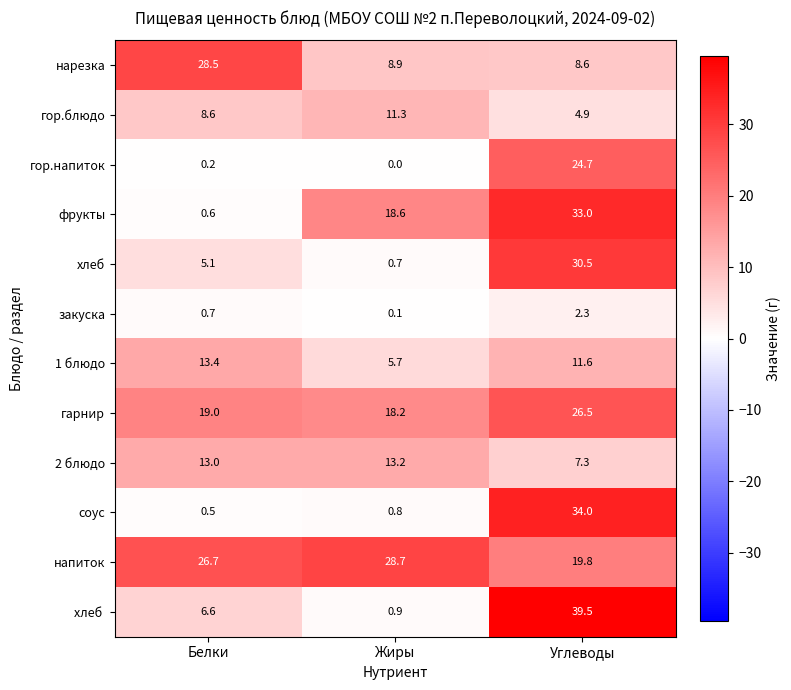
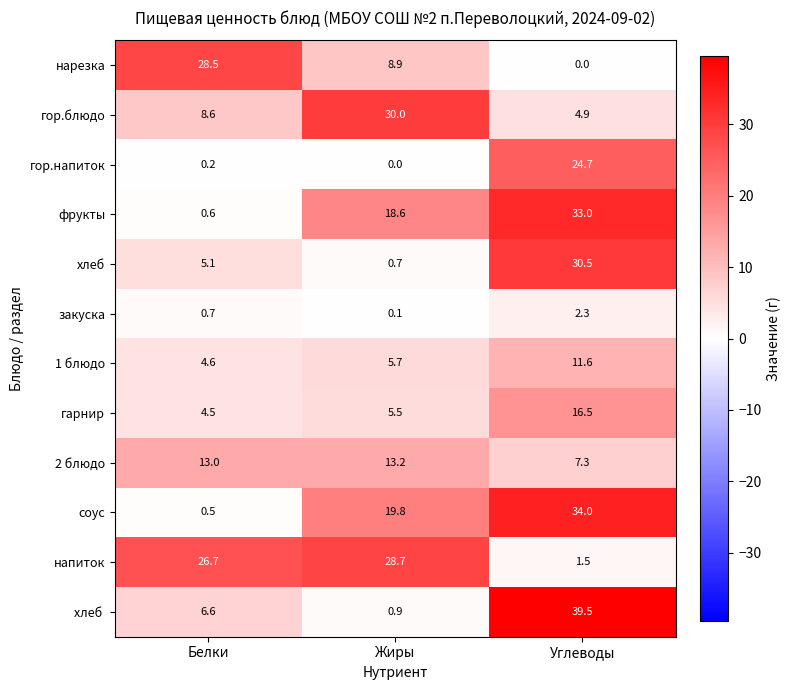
нарезка, Углеводы: 8.6 -> 0.0
гор.блюдо, Жиры: 11.3 -> 30.0
1 блюдо, Белки: 13.4 -> 4.6
гарнир, Белки: 19.0 -> 4.5
гарнир, Жиры: 18.2 -> 5.5
гарнир, Углеводы: 26.5 -> 16.5
соус, Жиры: 0.8 -> 19.8
напиток, Углеводы: 19.8 -> 1.5
